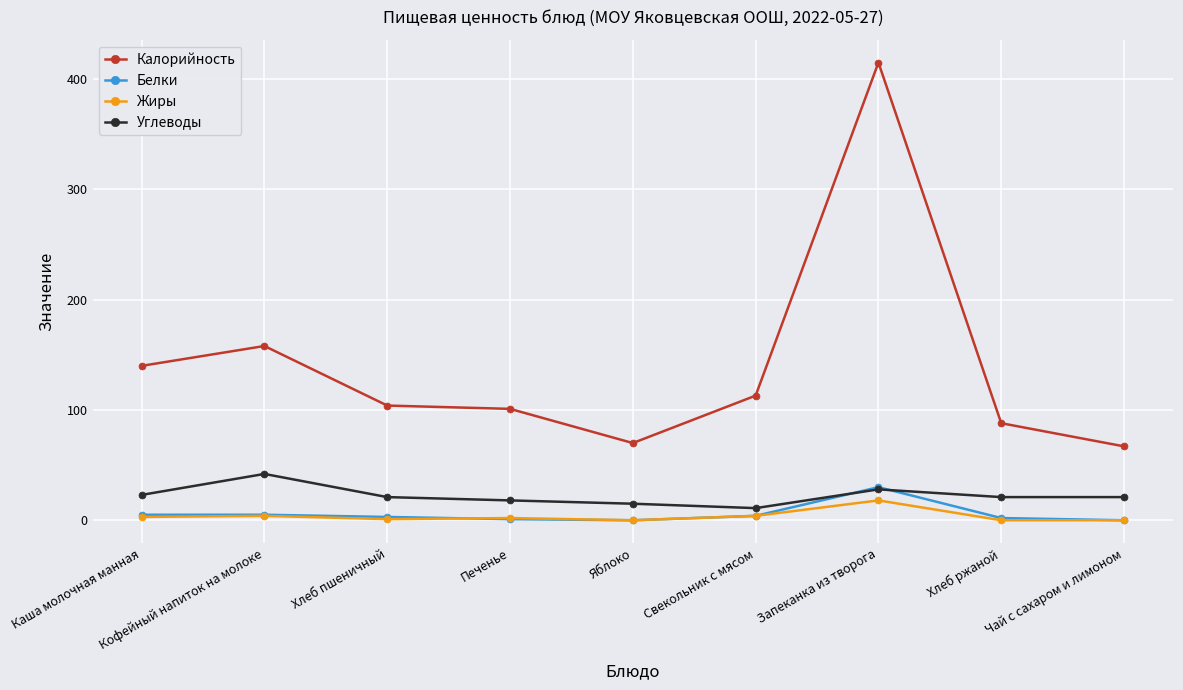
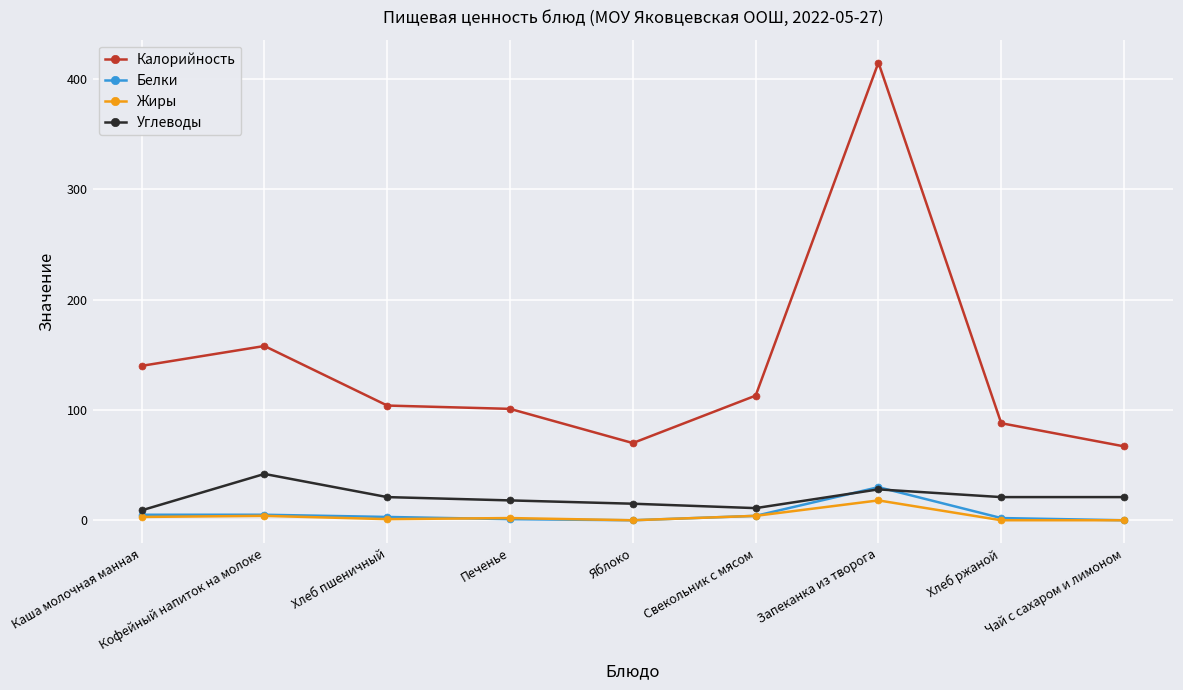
Углеводы, Каша молочная манная: 23 -> 9
